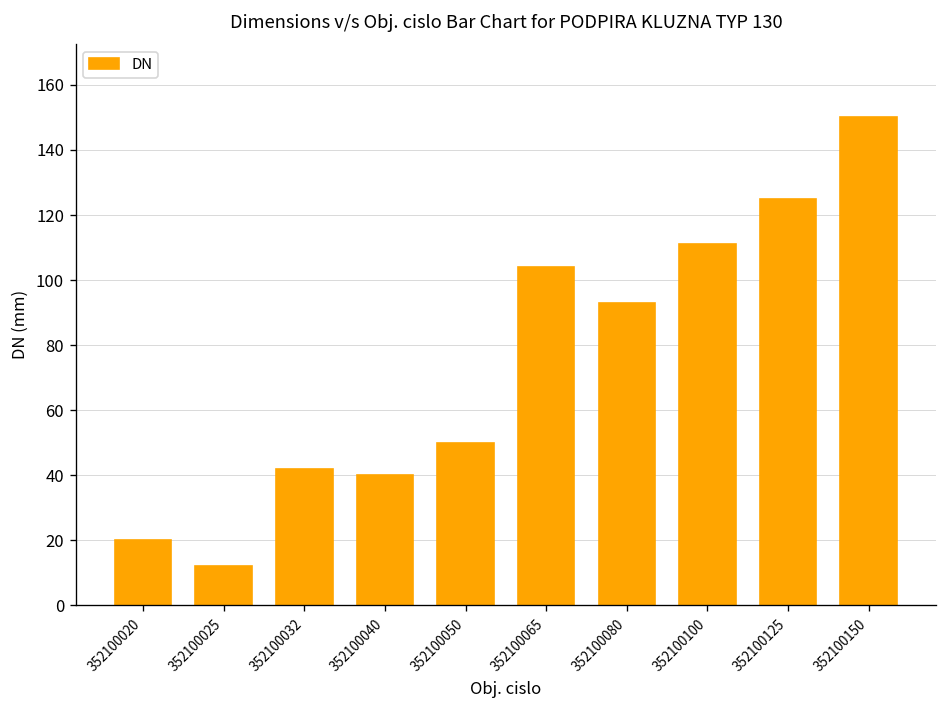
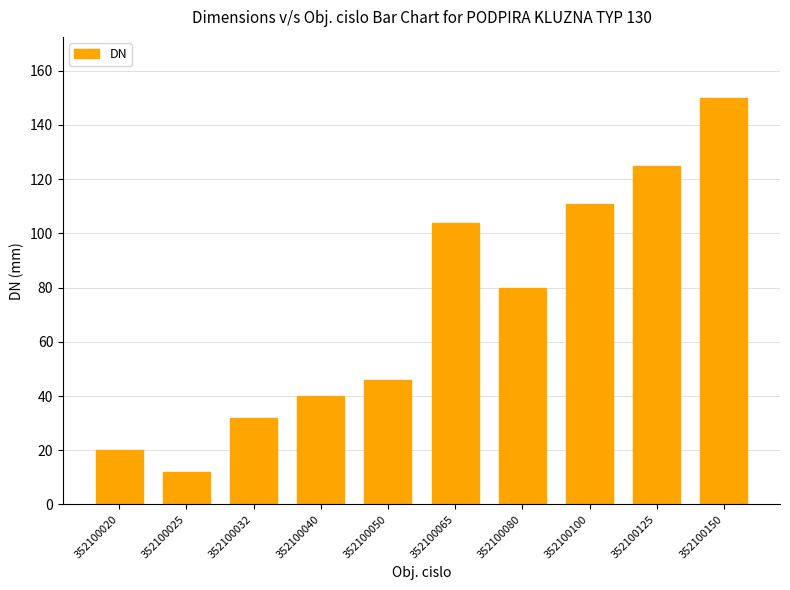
352100032: 42 -> 32
352100050: 50 -> 46
352100080: 93 -> 80
